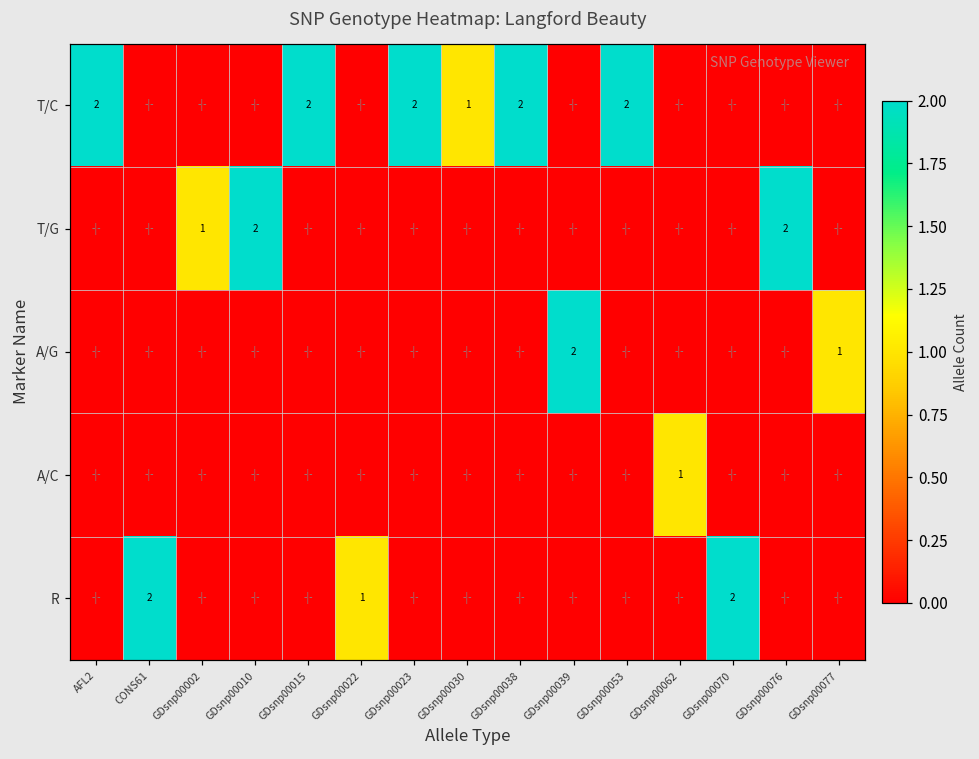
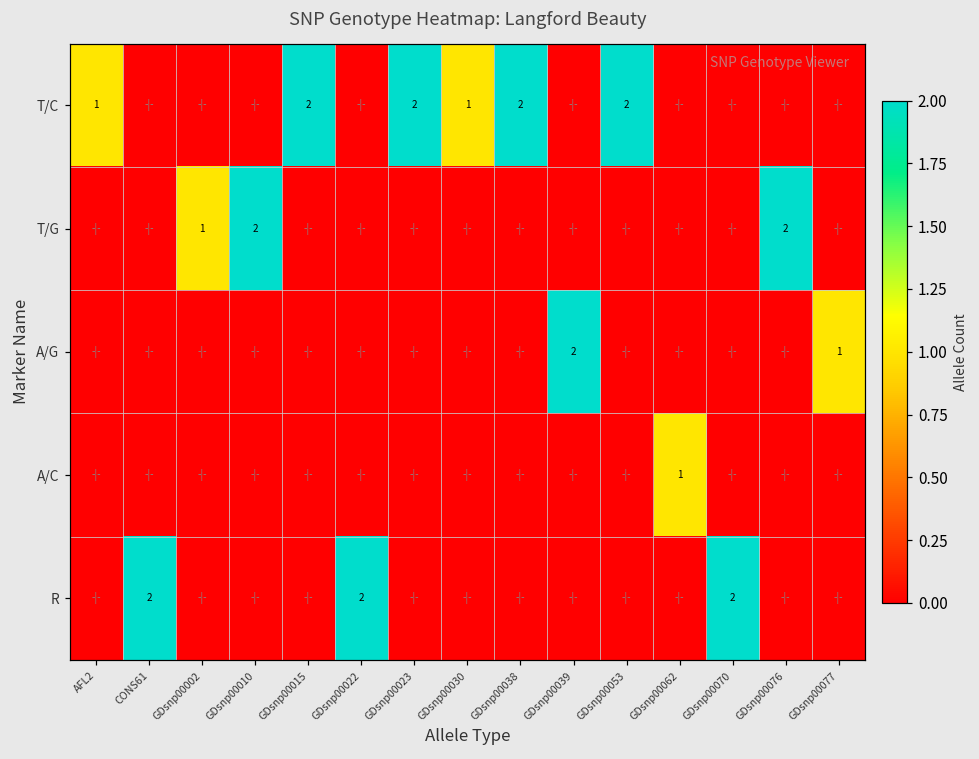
T/C, AFL2: 2 -> 1
R, GDsnp00022: 1 -> 2
